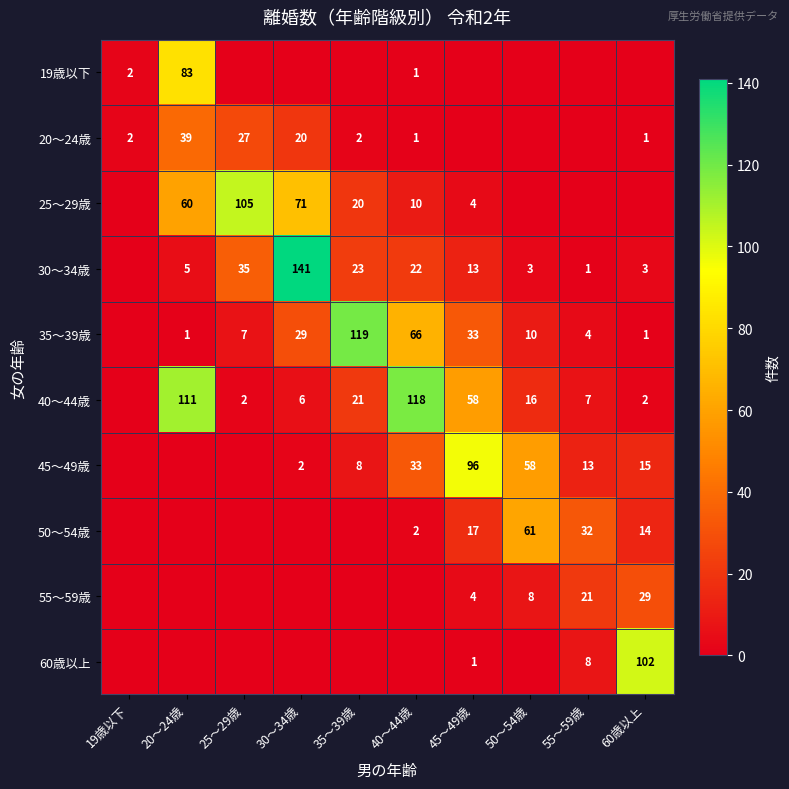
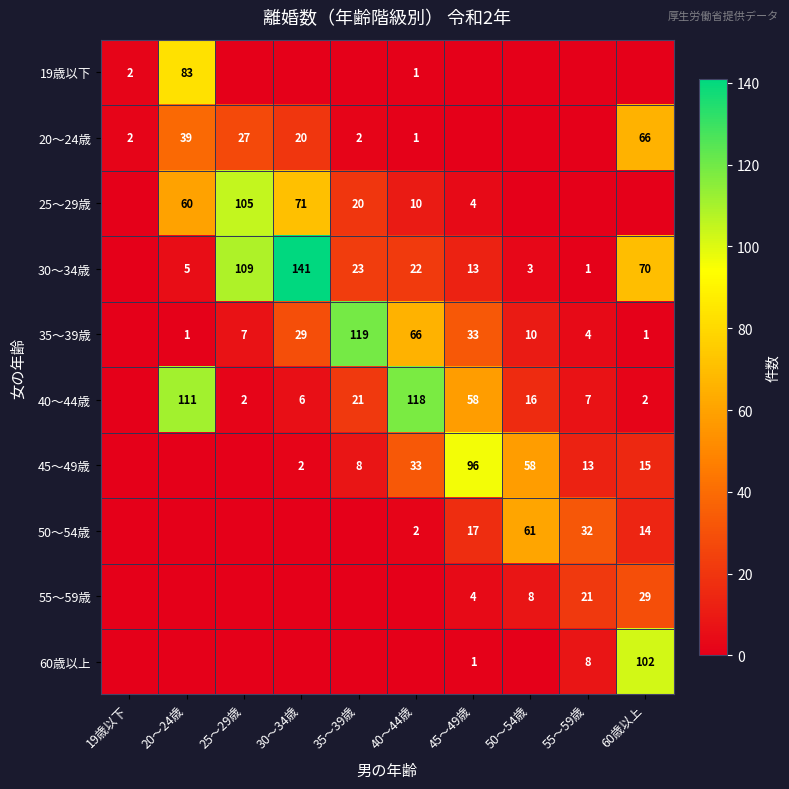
20～24歳, 60歳以上: 1 -> 66
30～34歳, 25～29歳: 35 -> 109
30～34歳, 60歳以上: 3 -> 70
